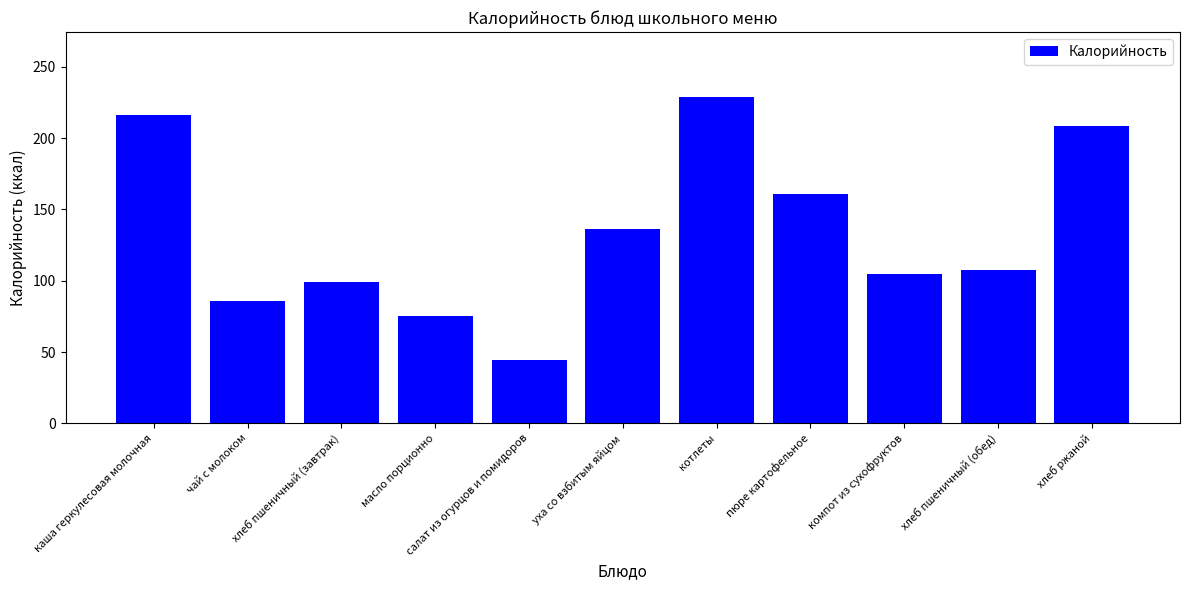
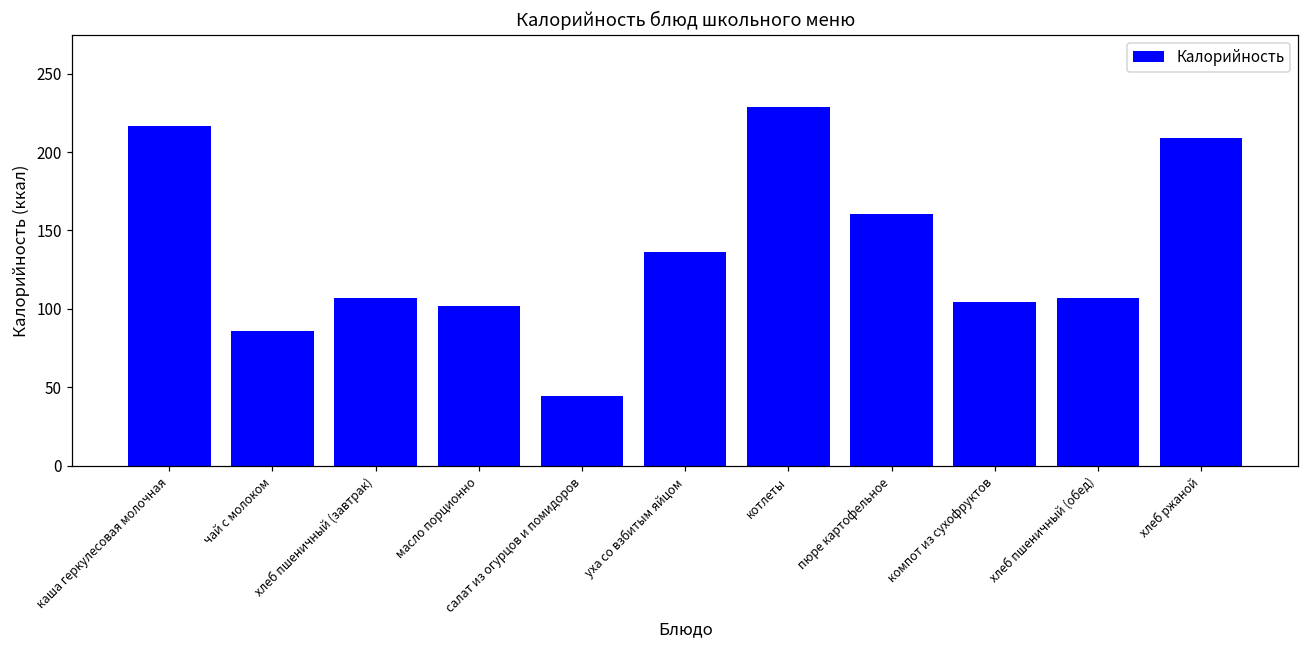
хлеб пшеничный (завтрак): 99 -> 107
масло порционно: 75 -> 102
